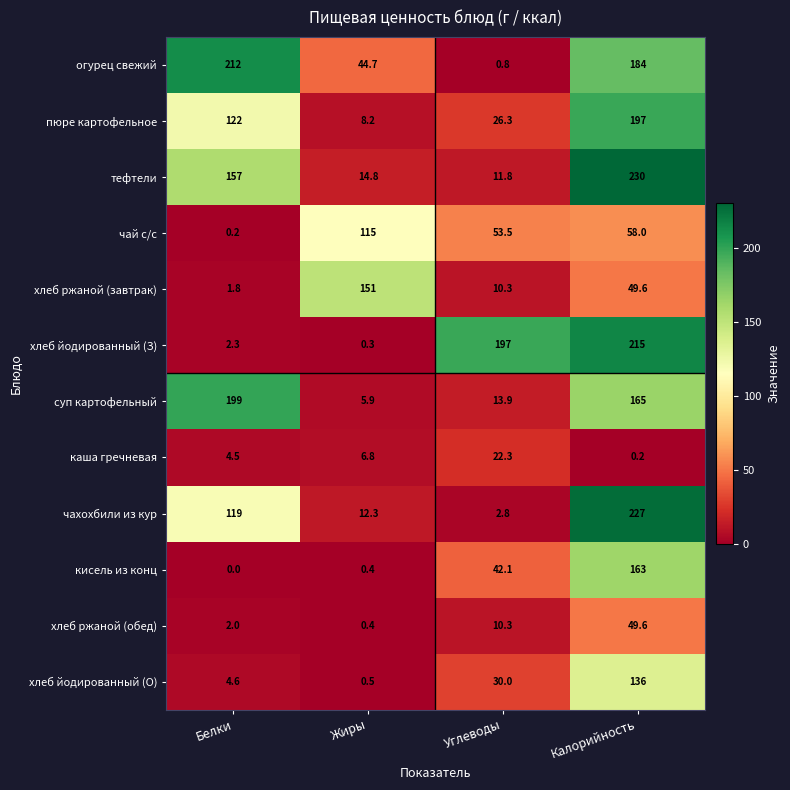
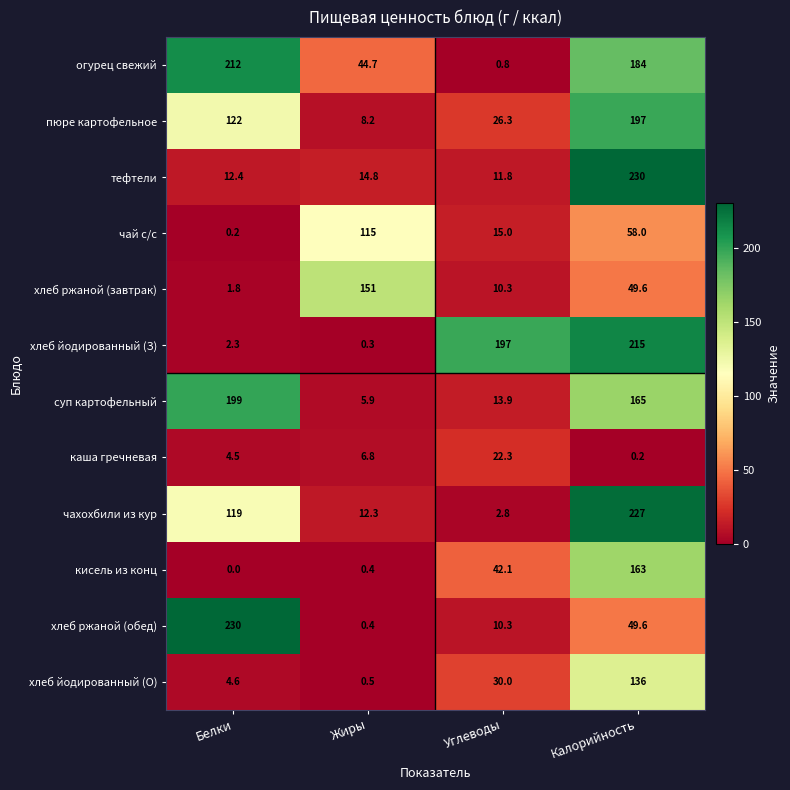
тефтели, Белки: 157 -> 12.4
чай с/с, Углеводы: 53.5 -> 15.0
хлеб ржаной (обед), Белки: 2.0 -> 230
